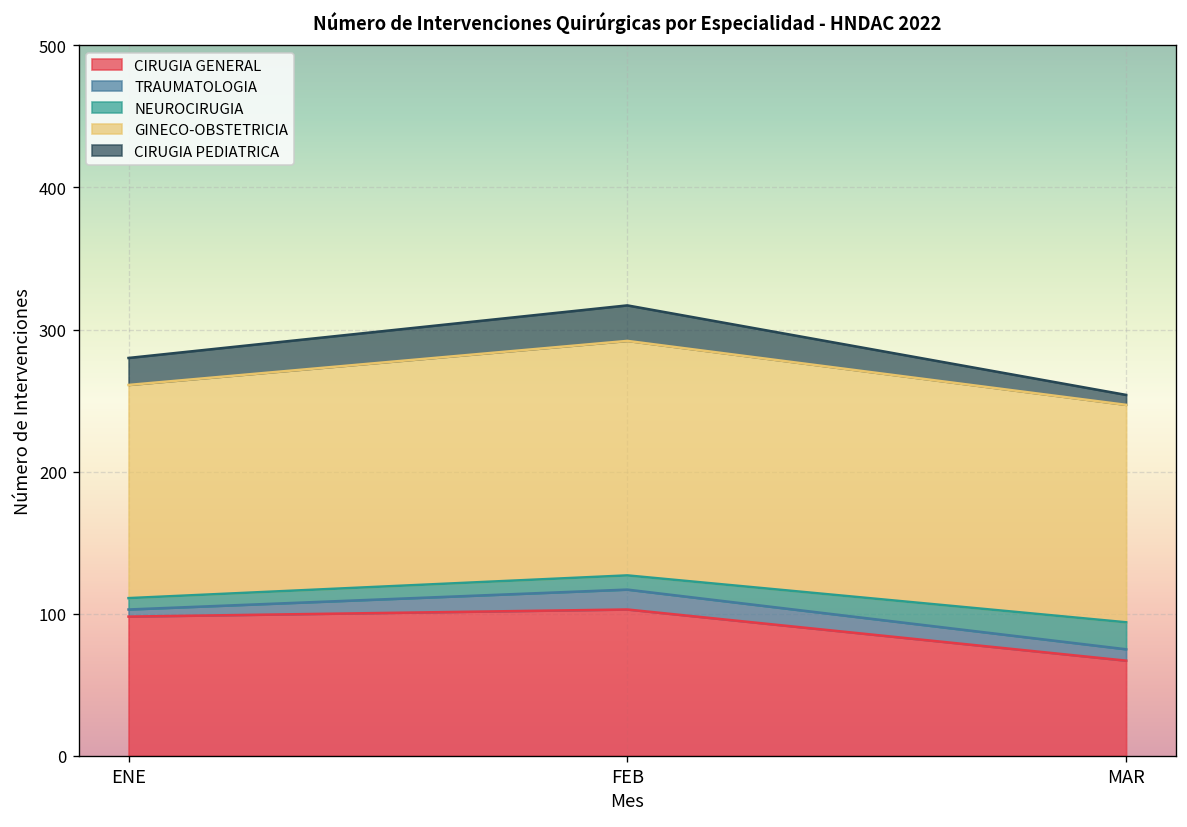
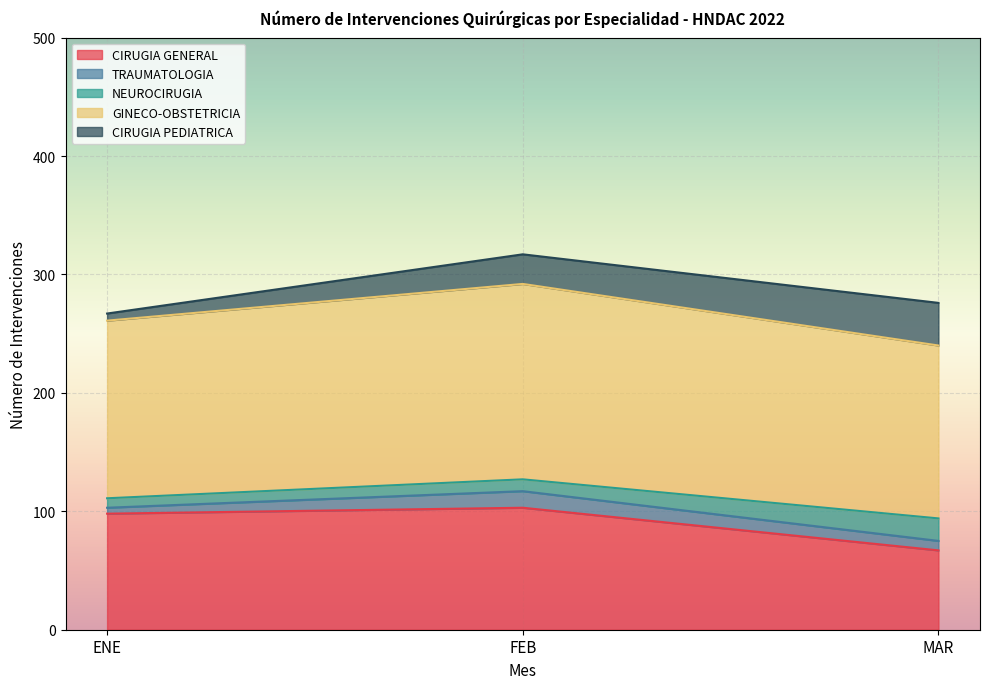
CIRUGIA PEDIATRICA, ENE: 19 -> 6
GINECO-OBSTETRICIA, MAR: 153 -> 146
CIRUGIA PEDIATRICA, MAR: 7 -> 36
